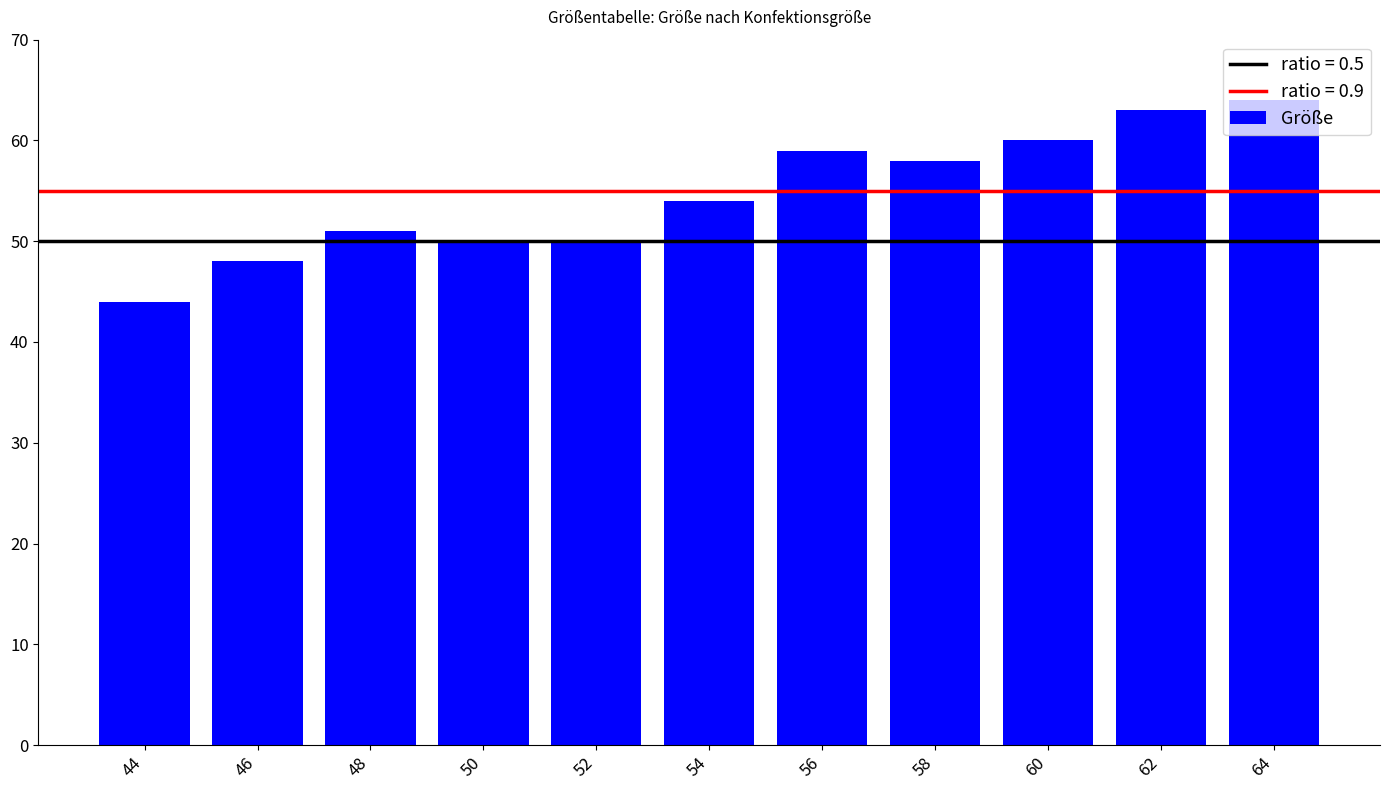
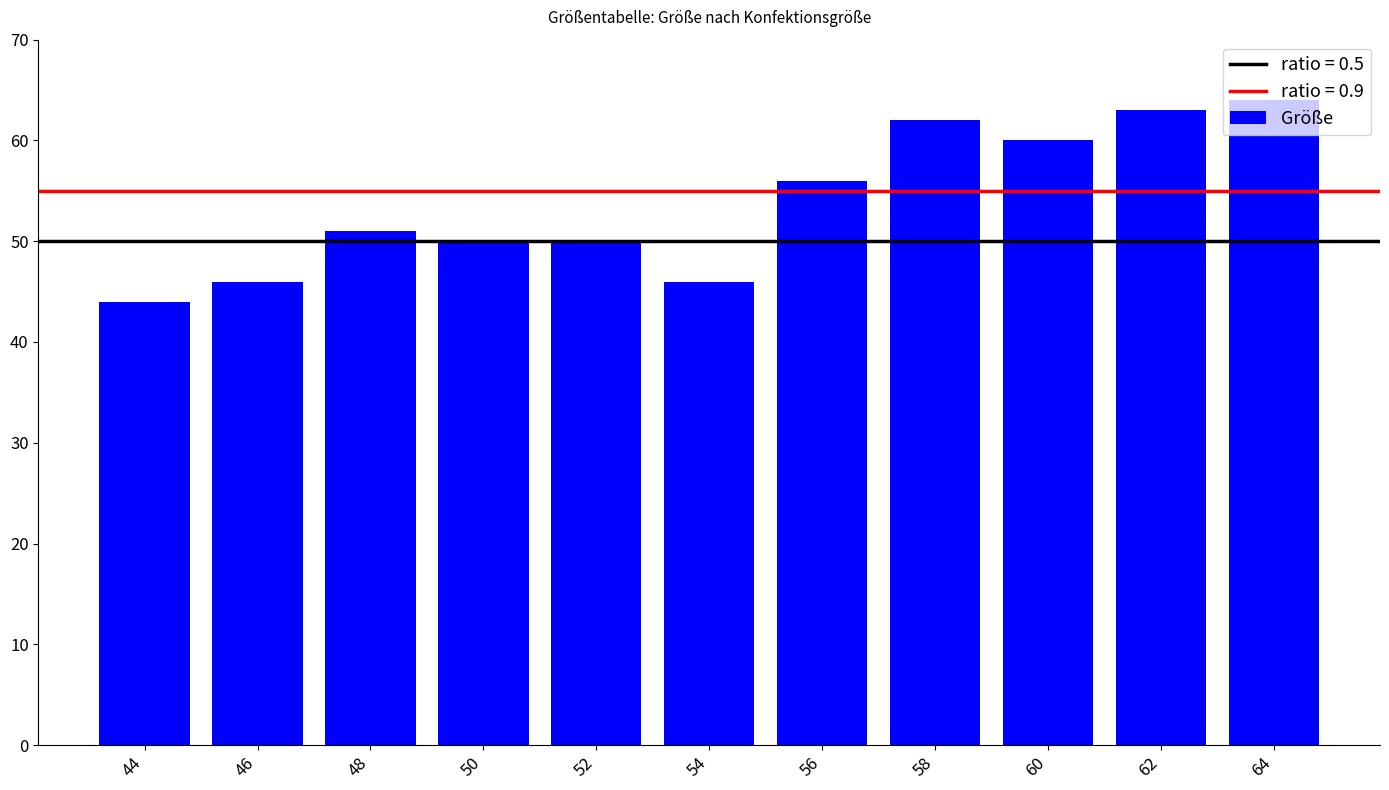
46: 48 -> 46
54: 54 -> 46
56: 59 -> 56
58: 58 -> 62
